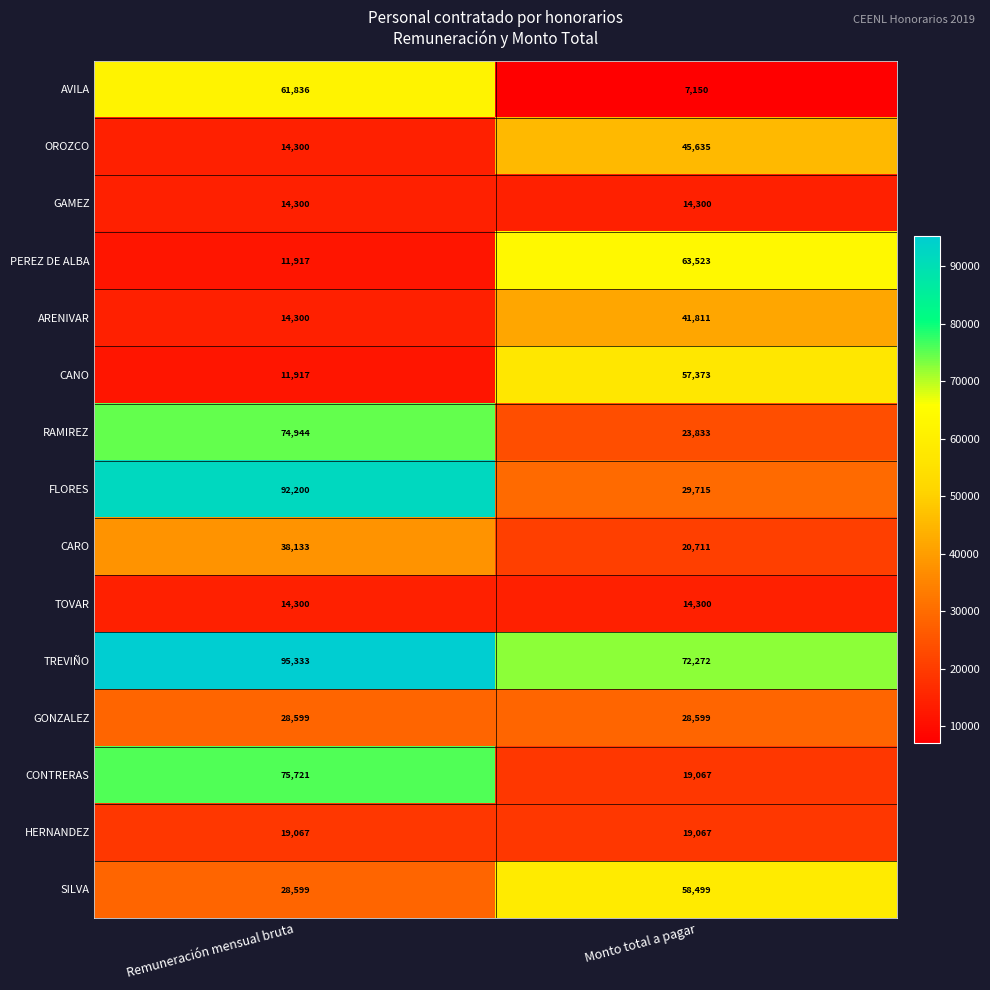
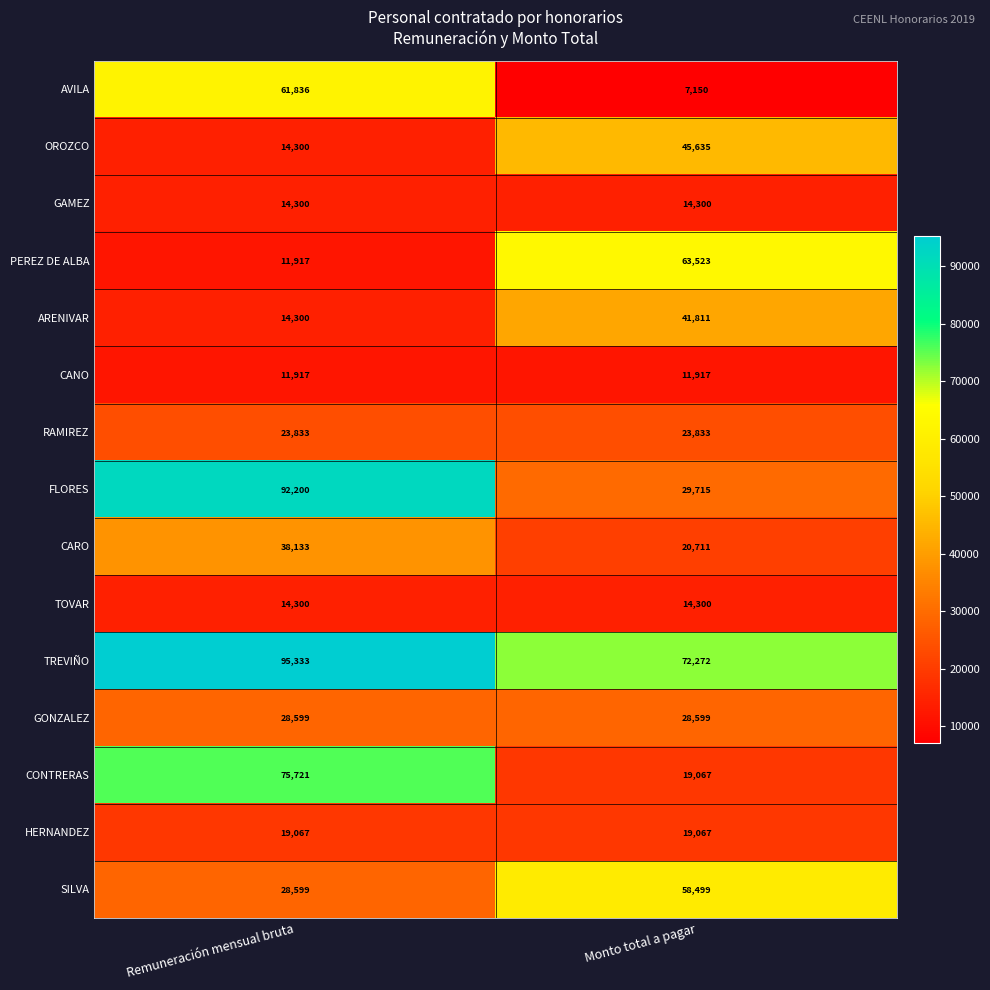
CANO, Monto total a pagar: 57,373 -> 11,917
RAMIREZ, Remuneración mensual bruta: 74,944 -> 23,833
